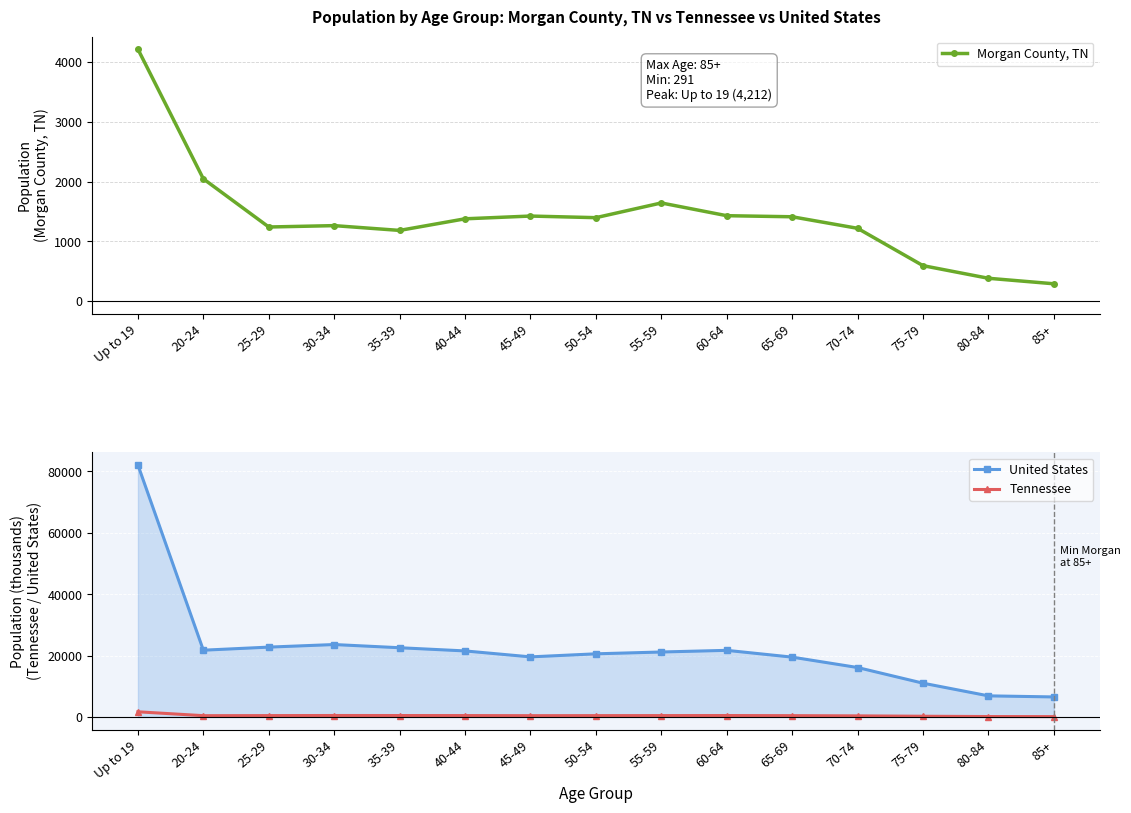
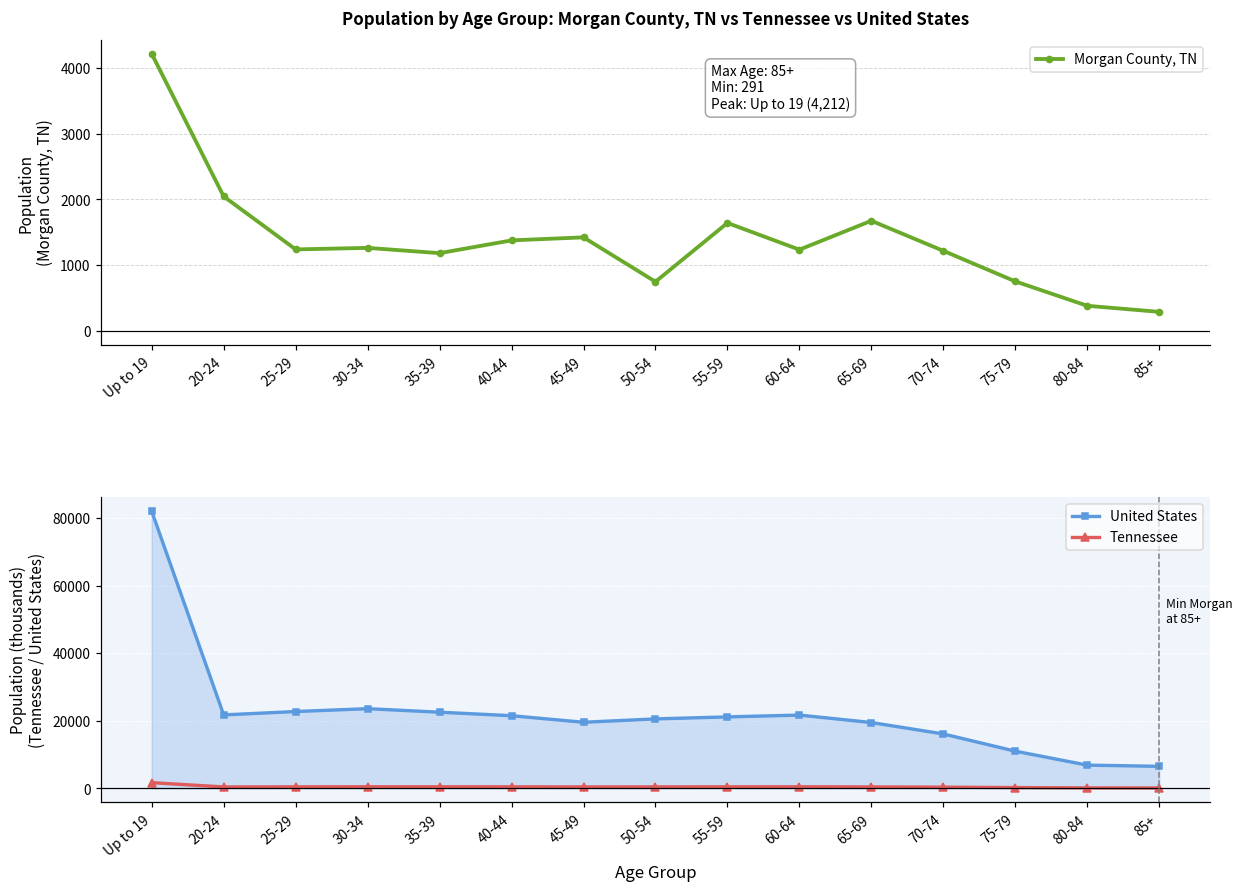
Population by Age Group: Morgan County, TN vs Tennessee vs United States, 50-54: 1400 -> 700
Population by Age Group: Morgan County, TN vs Tennessee vs United States, 60-64: 1400 -> 1200
Population by Age Group: Morgan County, TN vs Tennessee vs United States, 65-69: 1400 -> 1700
Population by Age Group: Morgan County, TN vs Tennessee vs United States, 75-79: 600 -> 800
